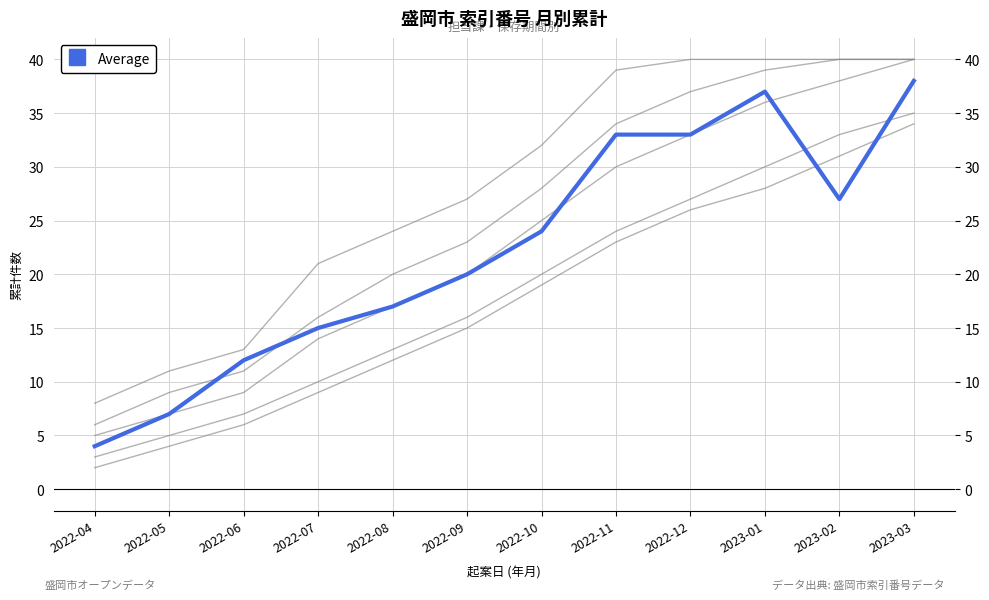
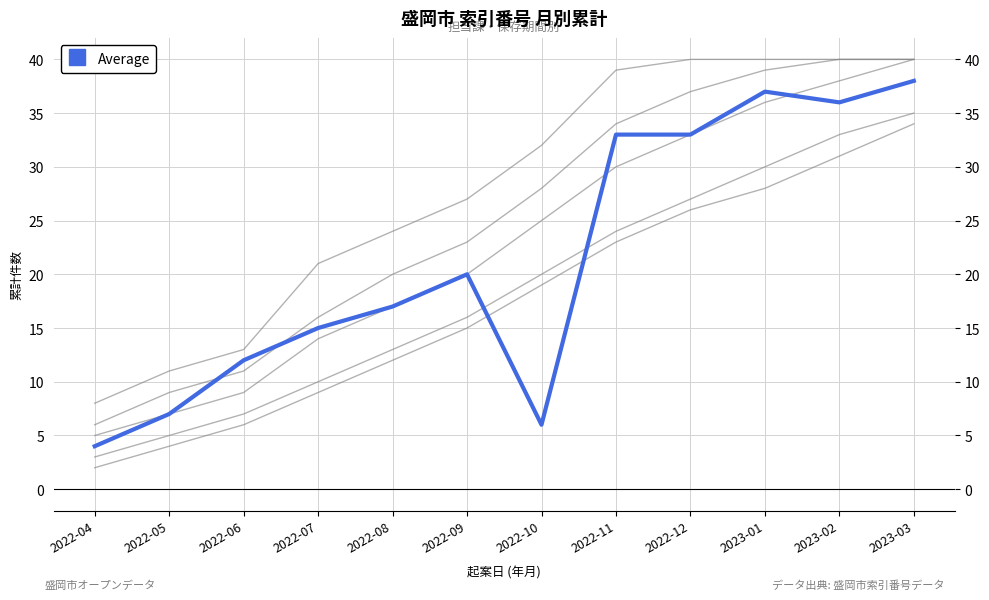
Average, 2022-10: 24 -> 6
Average, 2023-02: 27 -> 36
